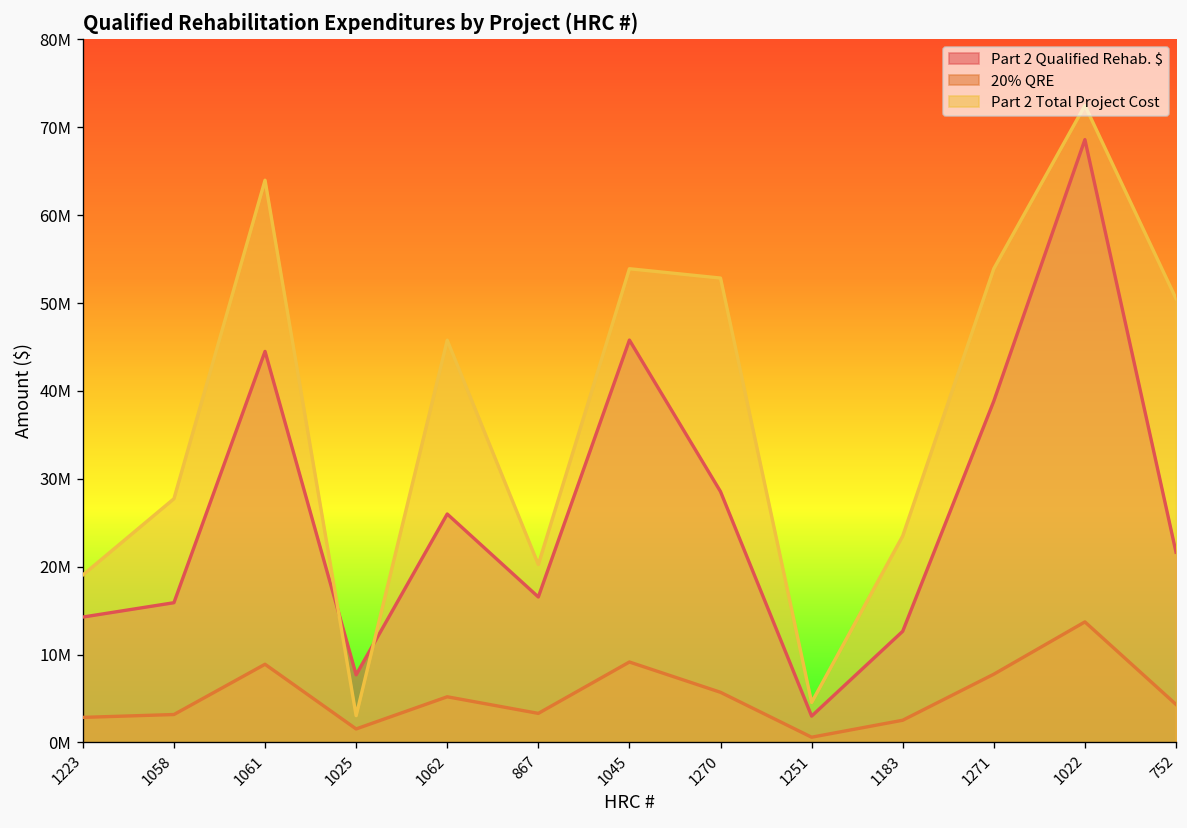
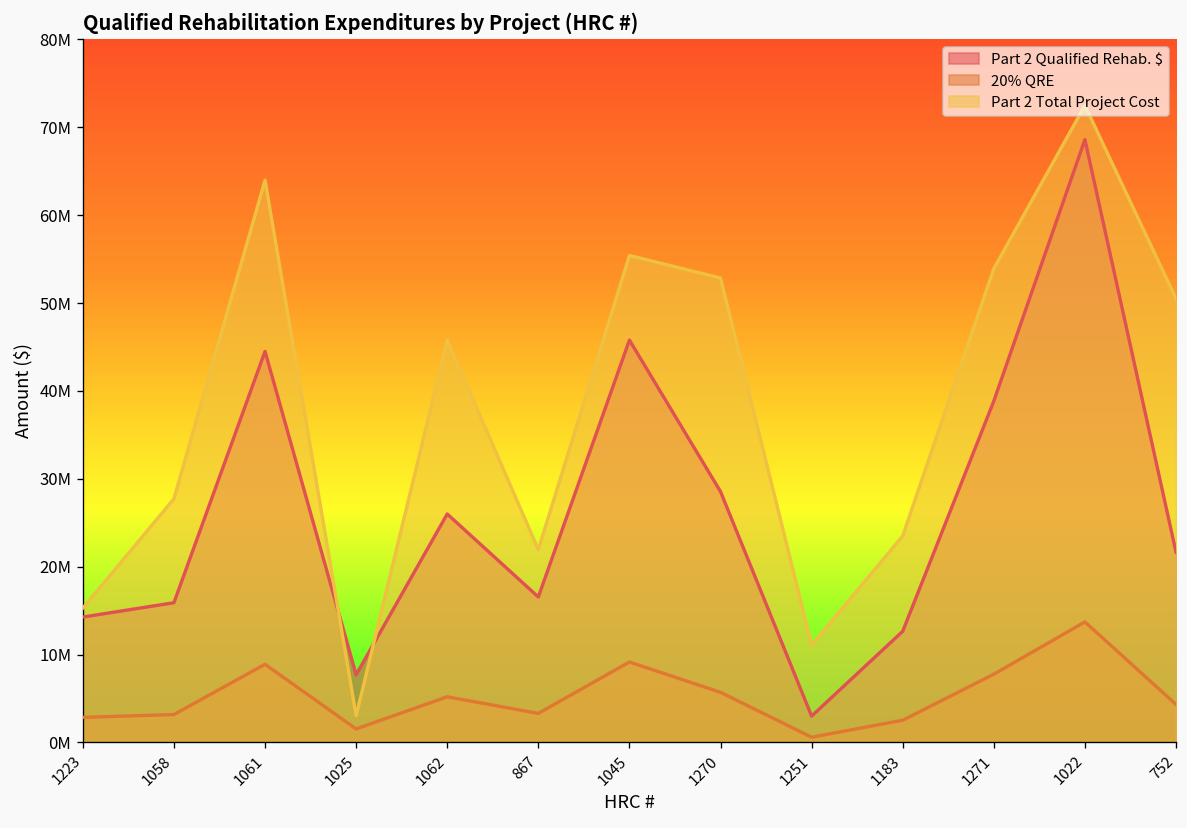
Part 2 Total Project Cost, 1223: 19000000 -> 15000000
Part 2 Total Project Cost, 867: 20000000 -> 22000000
Part 2 Total Project Cost, 1045: 54000000 -> 55000000
Part 2 Total Project Cost, 1251: 5000000 -> 11000000
